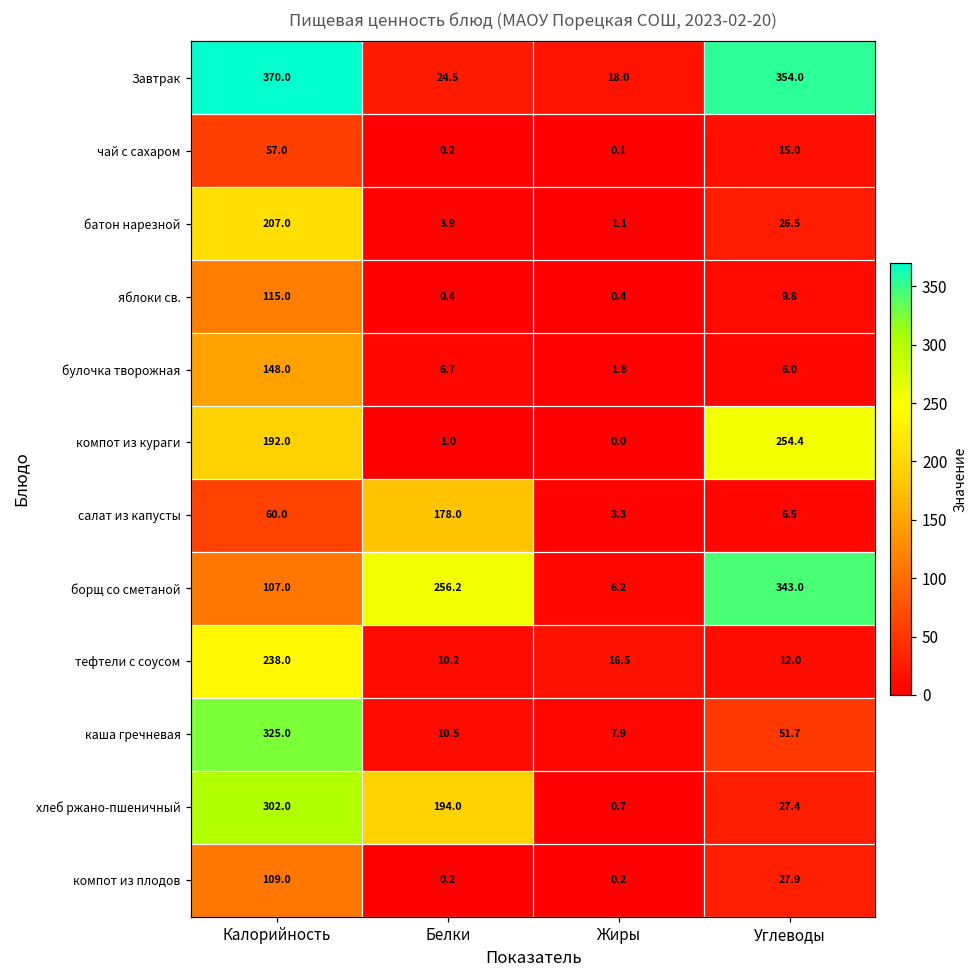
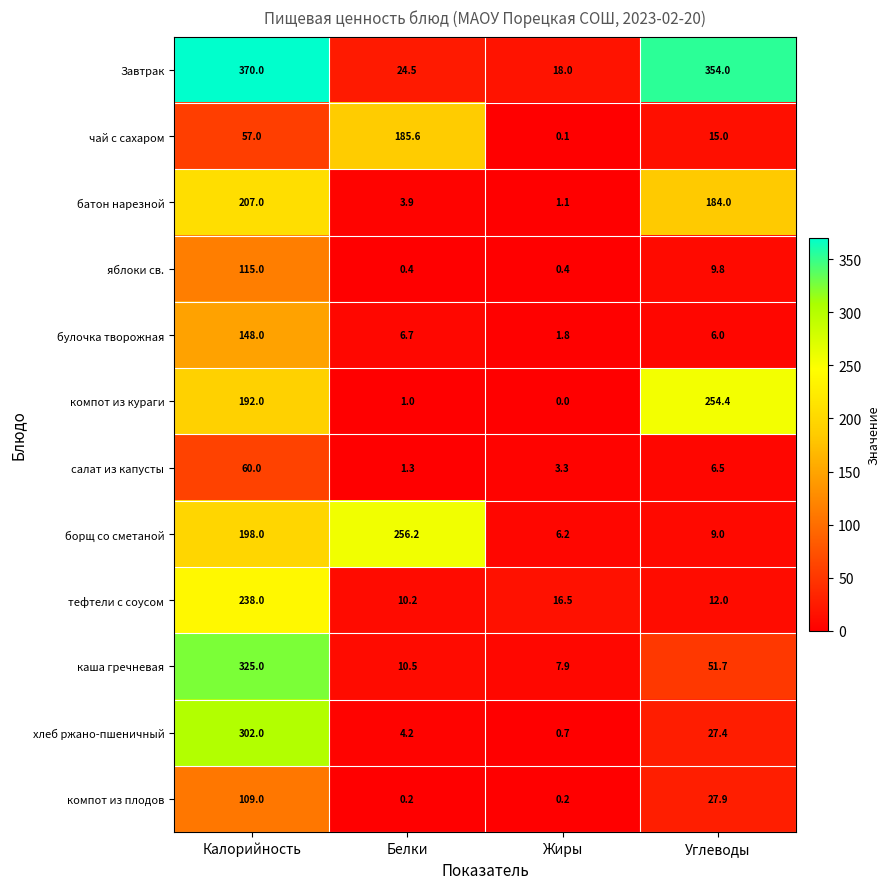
чай с сахаром, Белки: 0.2 -> 185.6
батон нарезной, Углеводы: 26.5 -> 184.0
салат из капусты, Белки: 178.0 -> 1.3
борщ со сметаной, Калорийность: 107.0 -> 198.0
борщ со сметаной, Углеводы: 343.0 -> 9.0
хлеб ржано-пшеничный, Белки: 194.0 -> 4.2
